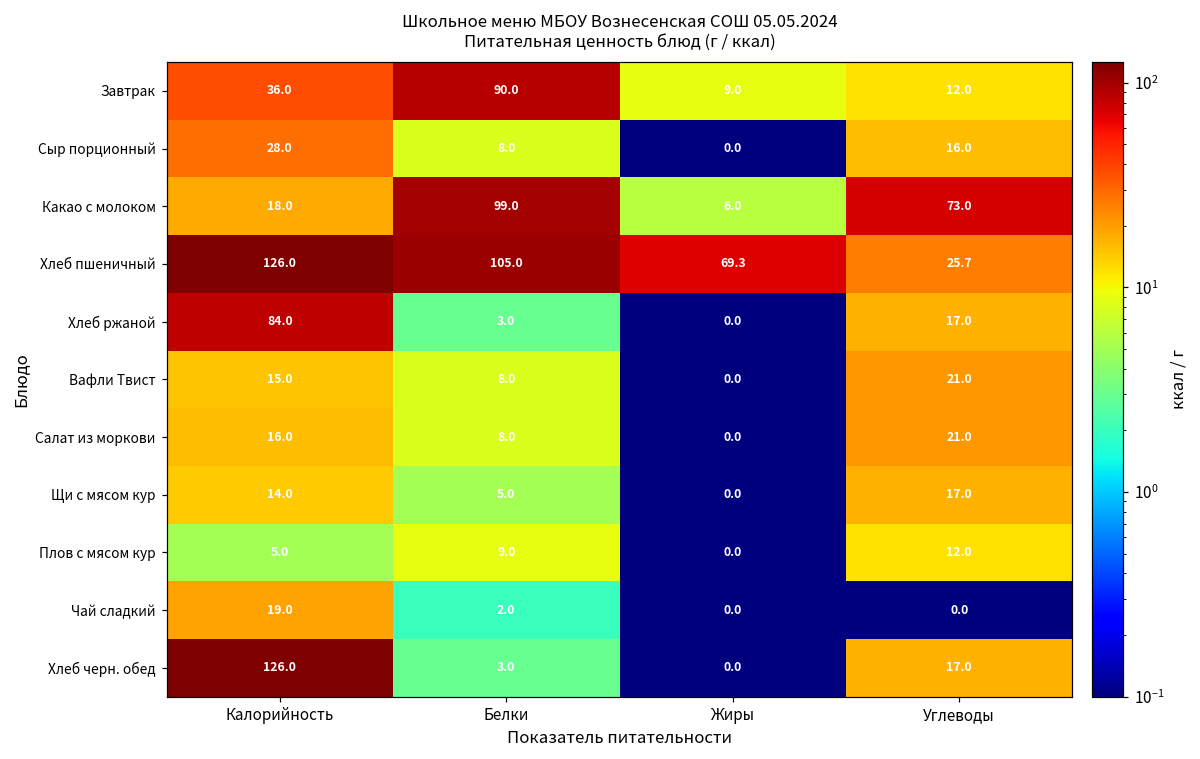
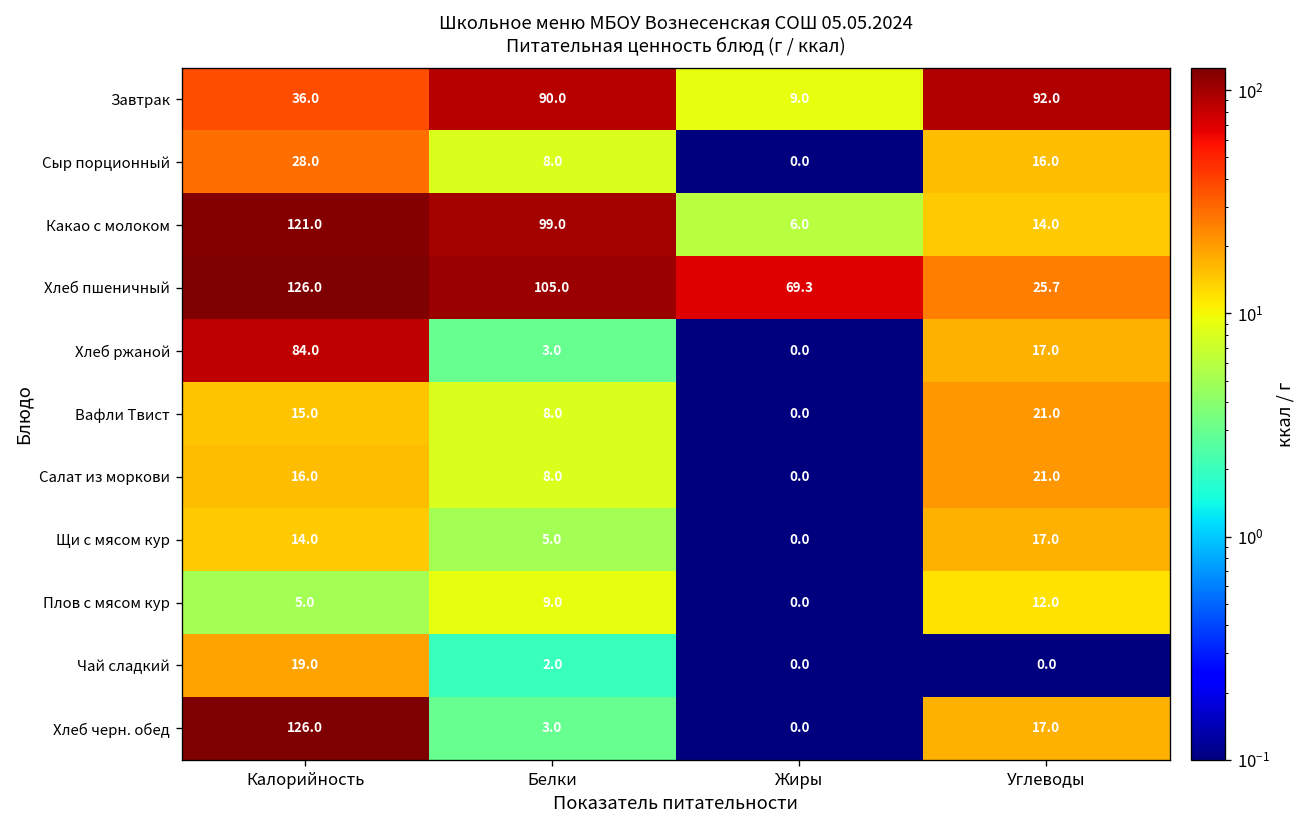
Завтрак, Углеводы: 12.0 -> 92.0
Какао с молоком, Калорийность: 18.0 -> 121.0
Какао с молоком, Углеводы: 73.0 -> 14.0
